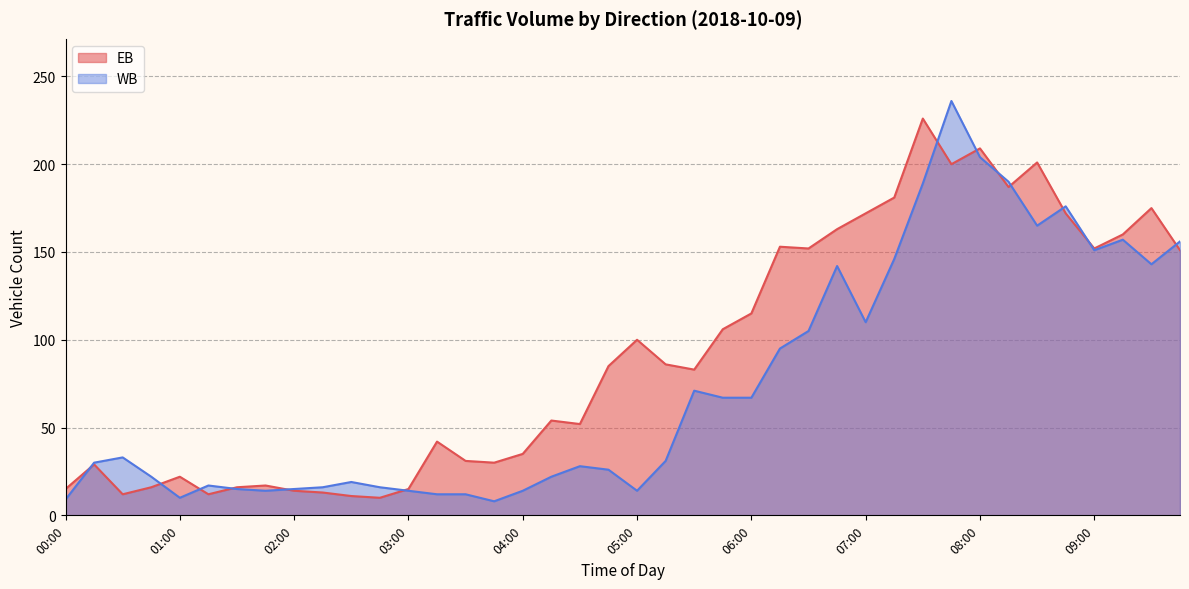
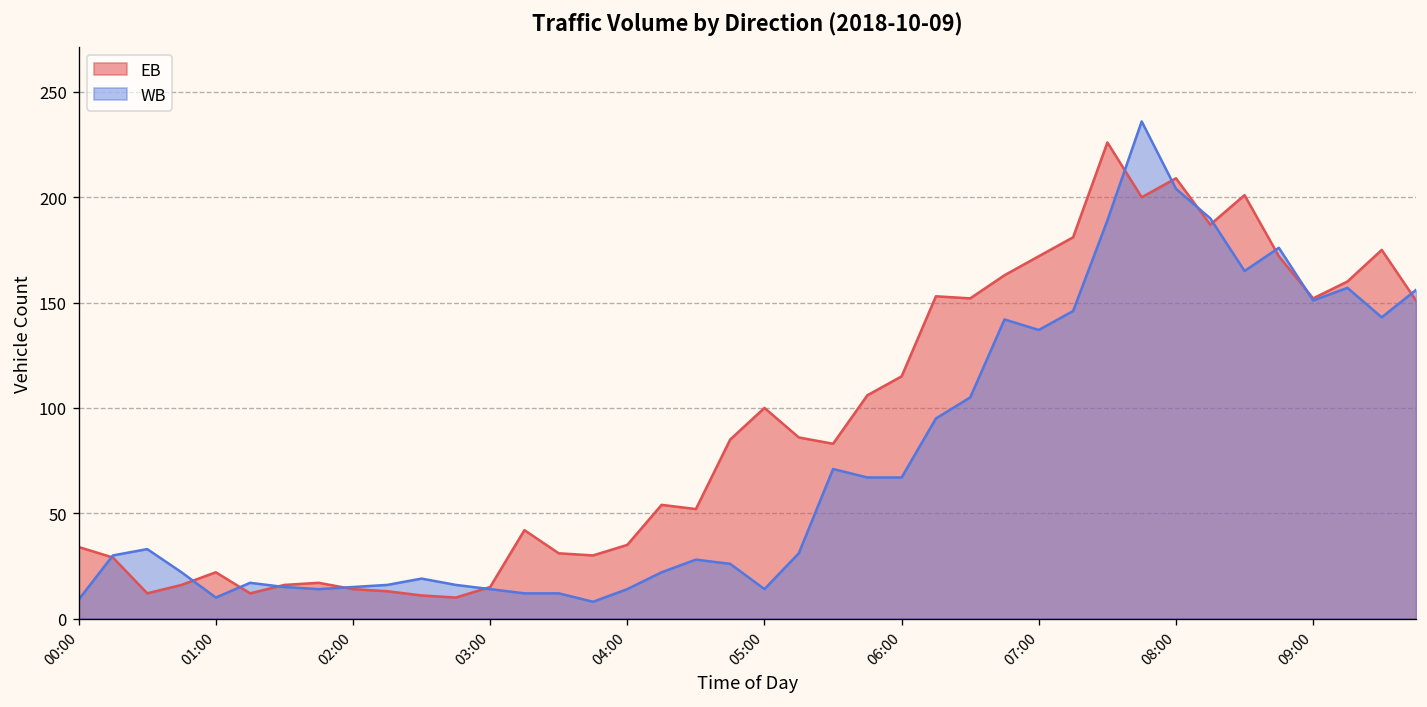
EB, 00:00: 15 -> 34
WB, 07:00: 110 -> 137
